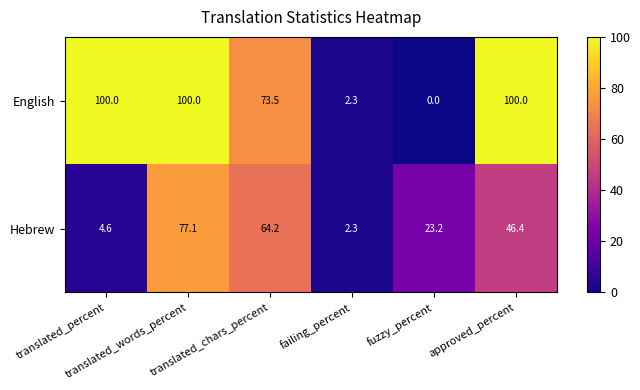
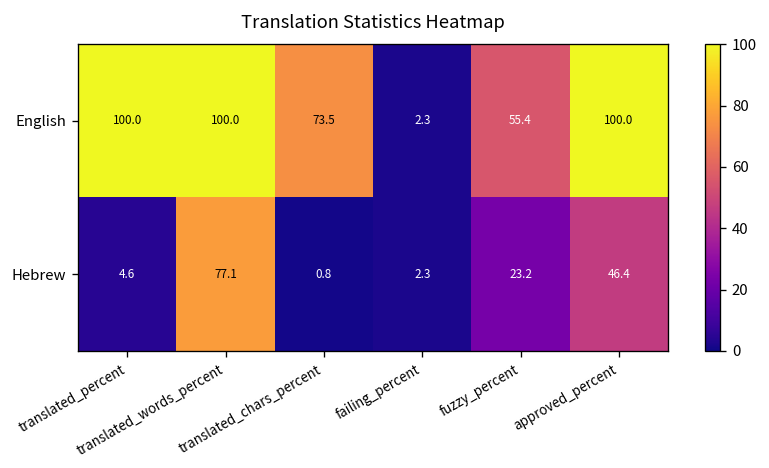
English, fuzzy_percent: 0.0 -> 55.4
Hebrew, translated_chars_percent: 64.2 -> 0.8
